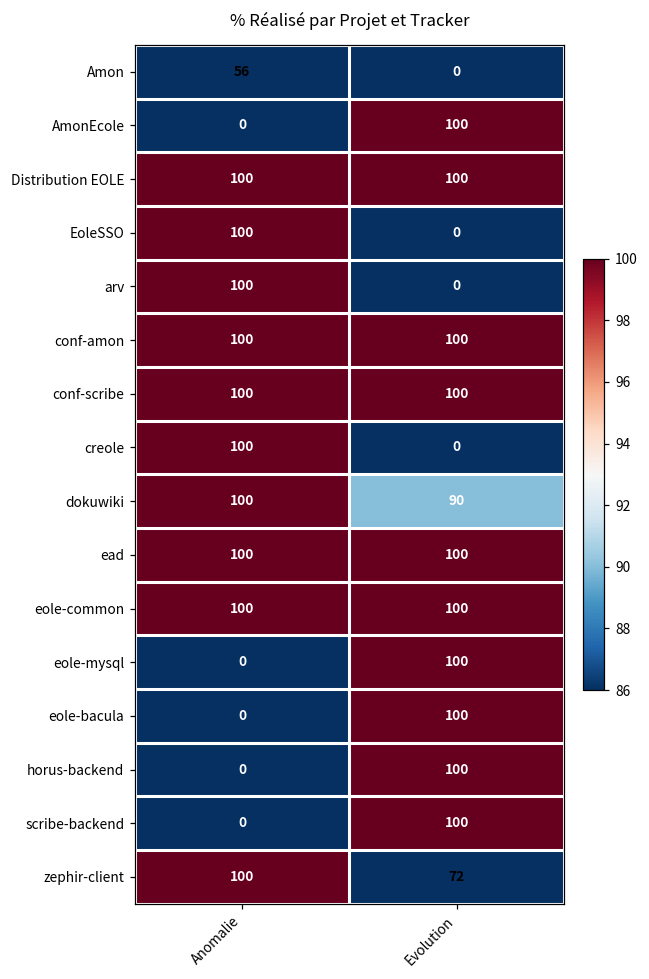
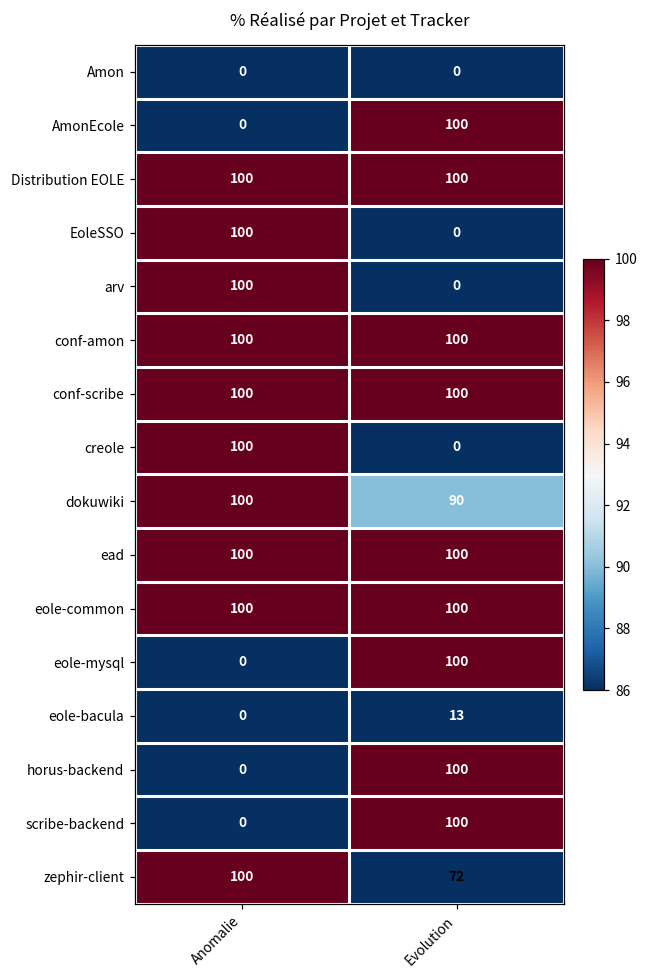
Amon, Anomalie: 56 -> 0
eole-bacula, Evolution: 100 -> 13
